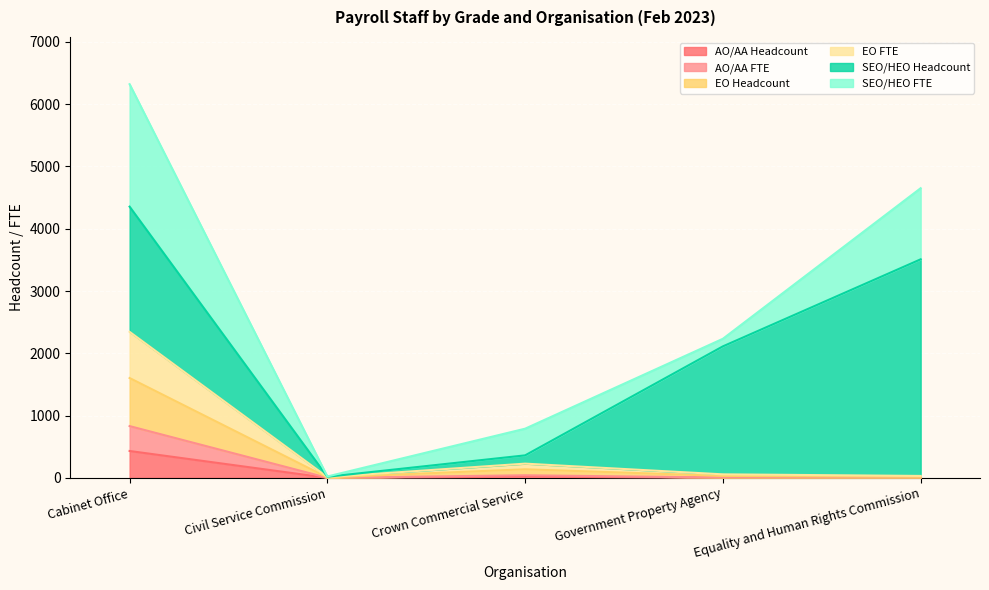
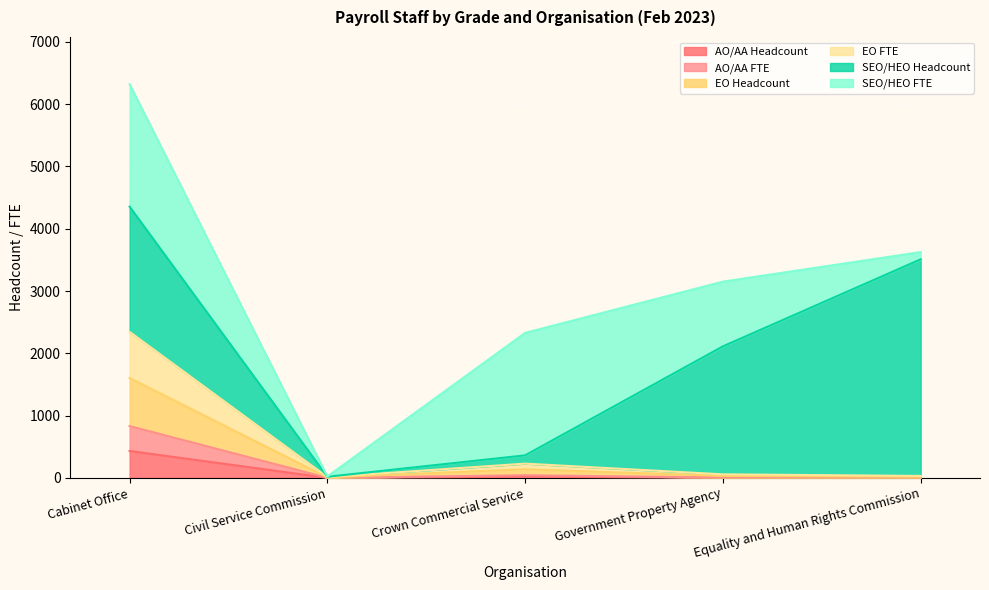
SEO/HEO FTE, Crown Commercial Service: 400 -> 2000
SEO/HEO FTE, Government Property Agency: 100 -> 1000
SEO/HEO FTE, Equality and Human Rights Commission: 1100 -> 100
